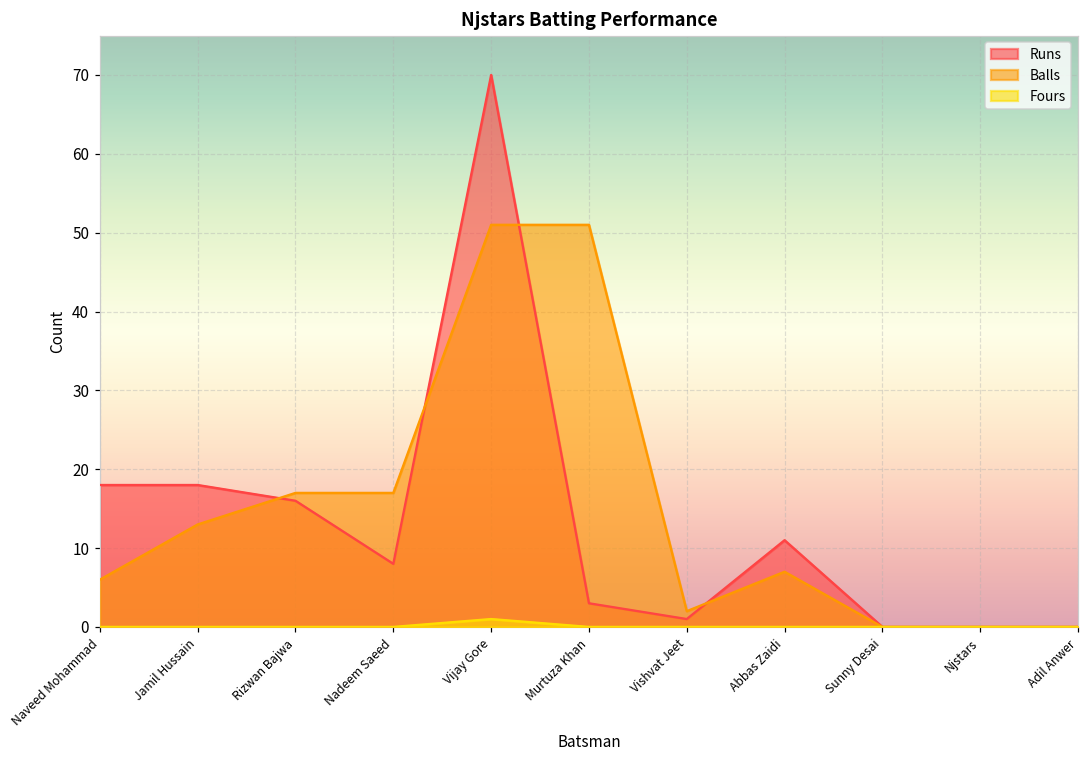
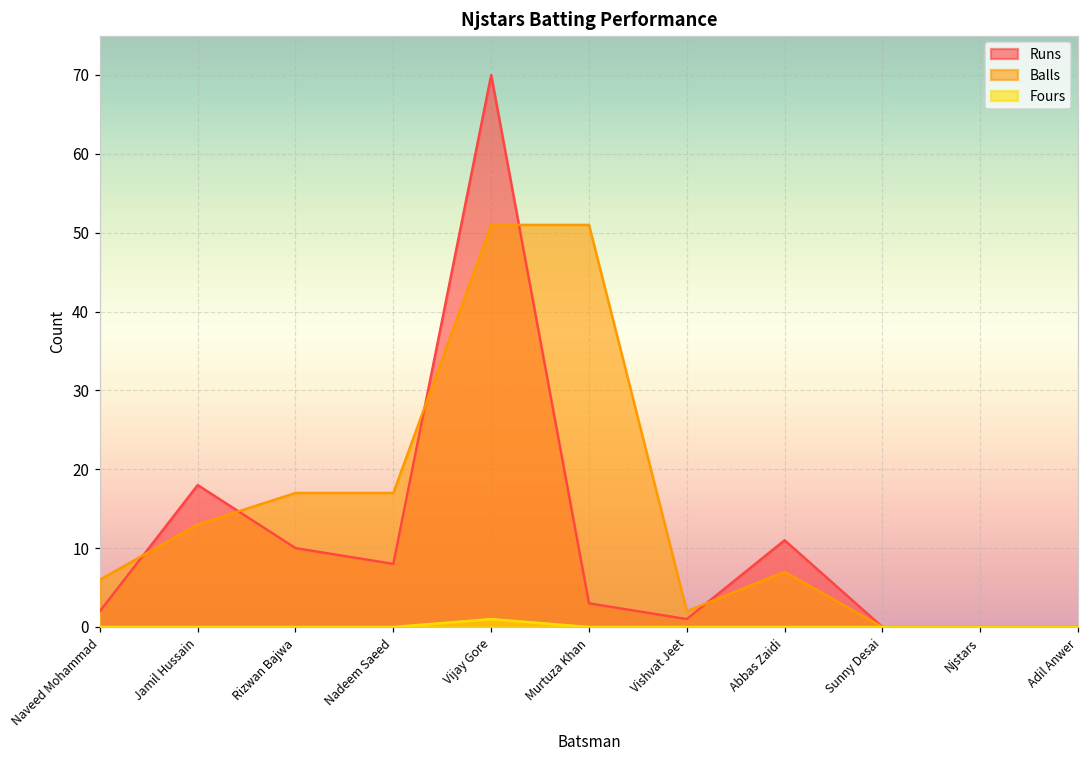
Runs, Naveed Mohammad: 18 -> 2
Runs, Rizwan Bajwa: 16 -> 10
